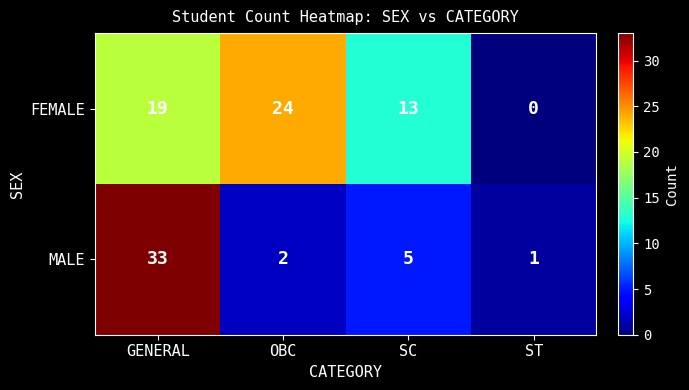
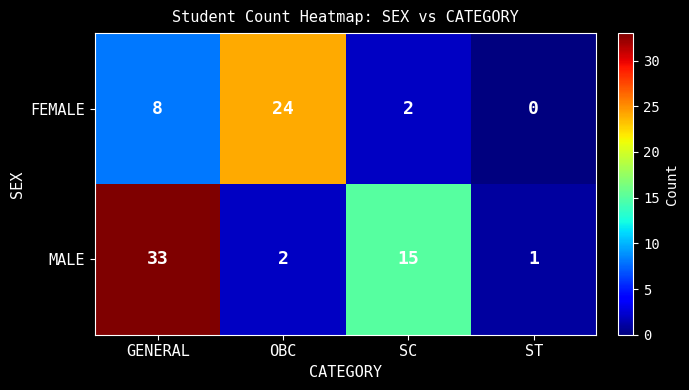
FEMALE, GENERAL: 19 -> 8
FEMALE, SC: 13 -> 2
MALE, SC: 5 -> 15
